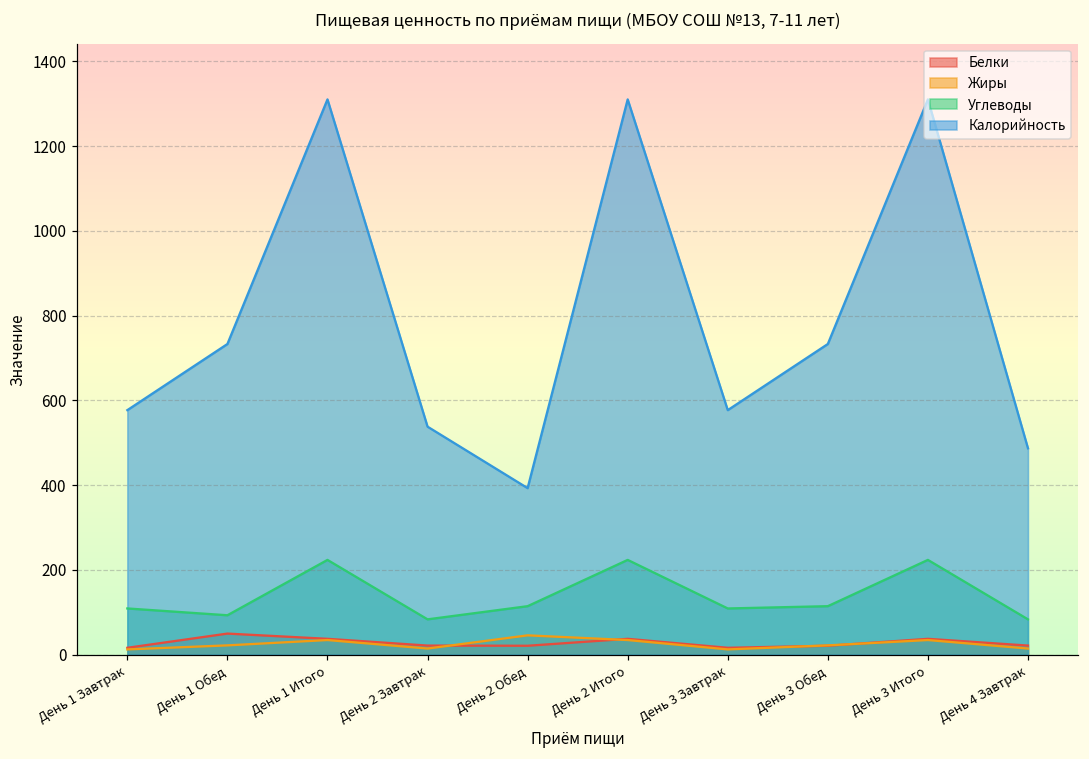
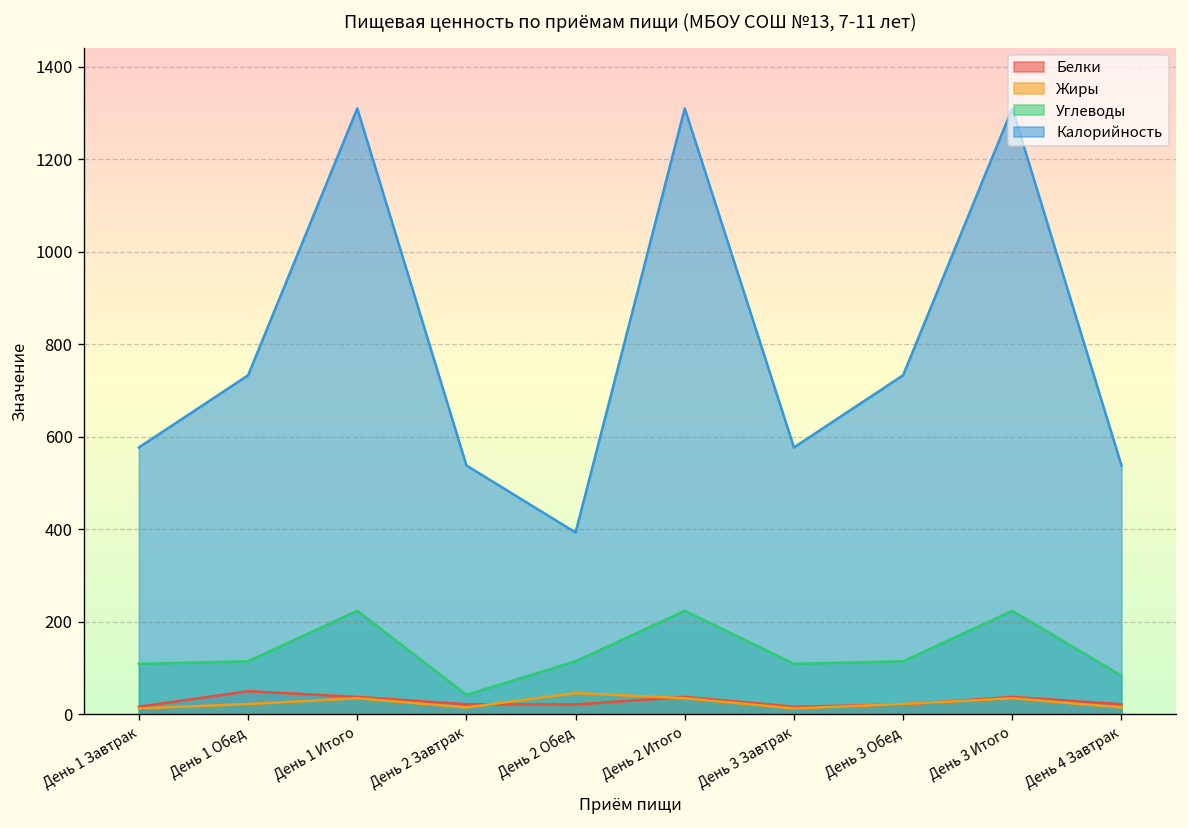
Углеводы, День 1 Обед: 90 -> 110
Углеводы, День 2 Завтрак: 80 -> 40
Калорийность, День 4 Завтрак: 490 -> 540
